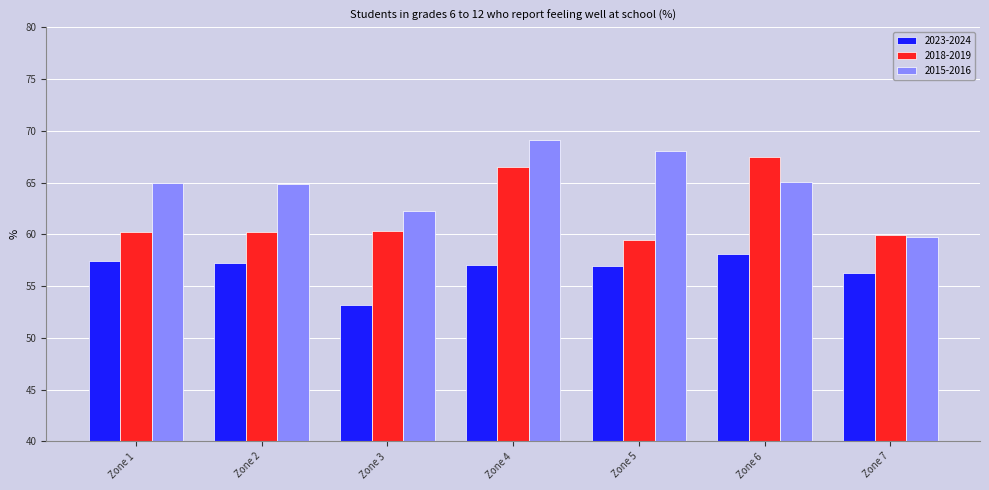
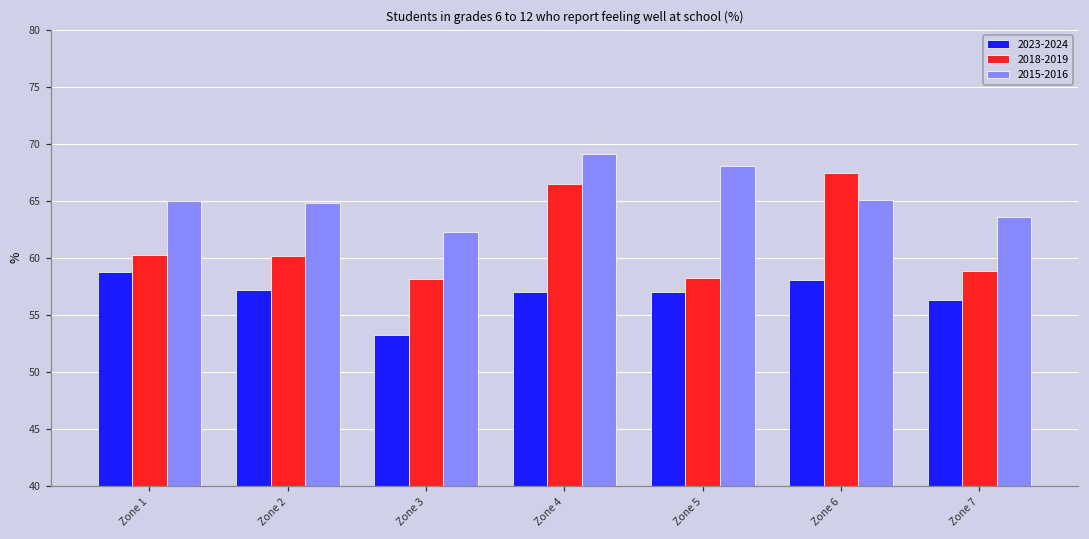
2023-2024, Zone 1: 57.5 -> 58.7
2018-2019, Zone 3: 60.4 -> 58.2
2018-2019, Zone 5: 59.4 -> 58.2
2018-2019, Zone 7: 60.0 -> 58.8
2015-2016, Zone 7: 59.7 -> 63.6
